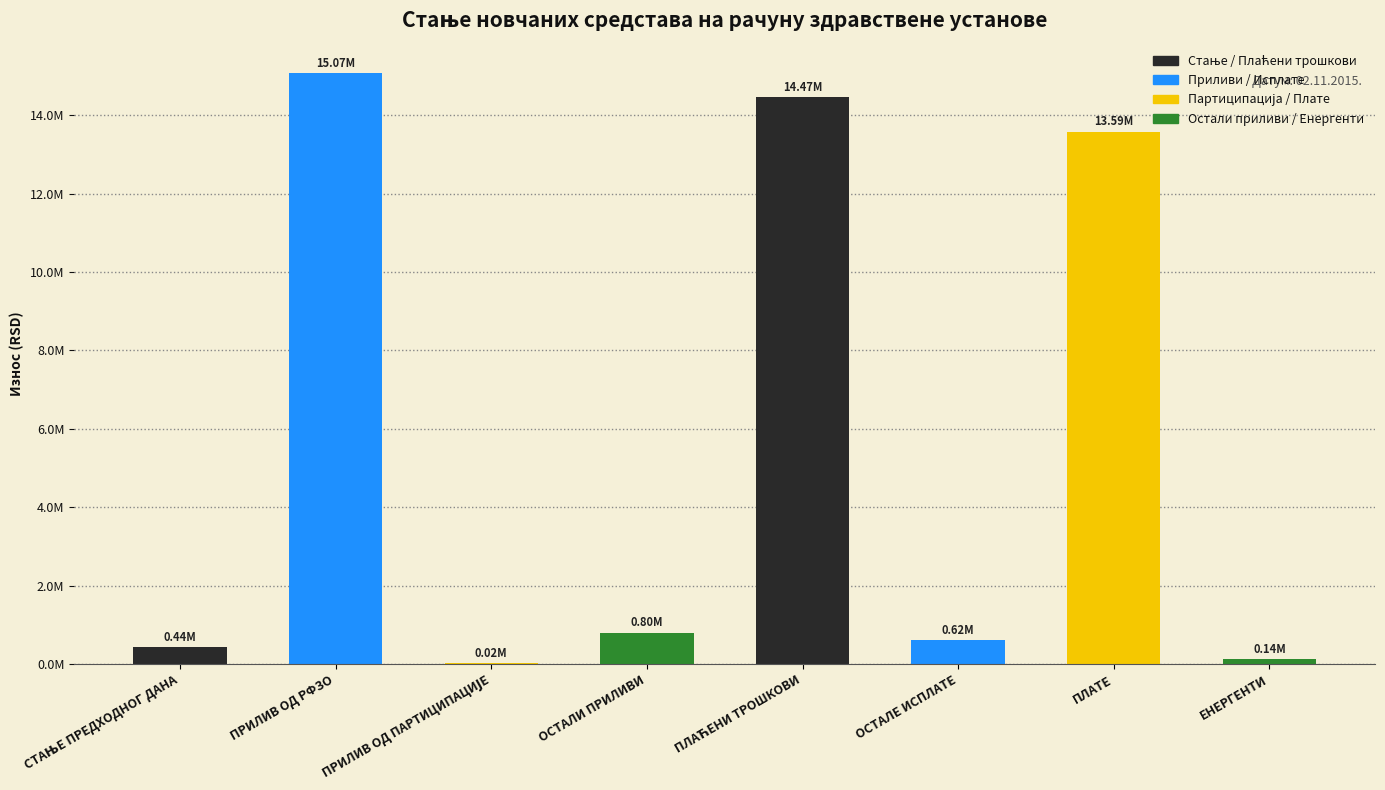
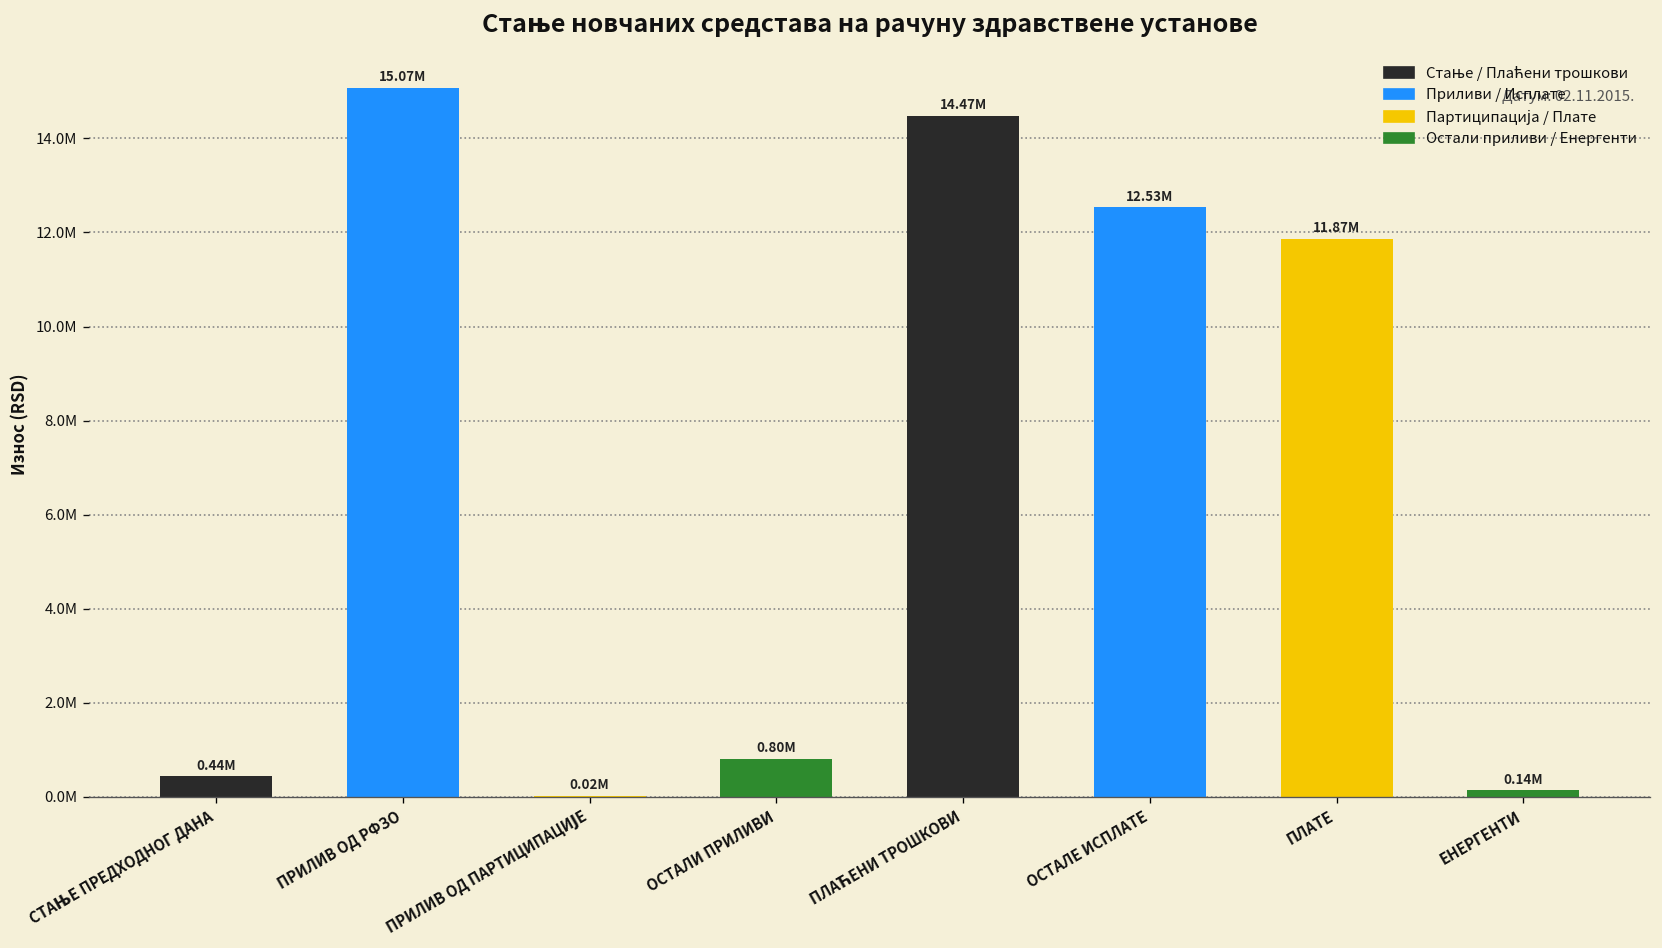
ОСТАЛЕ ИСПЛАТЕ: 0.62M -> 12.53M
ПЛАТЕ: 13.59M -> 11.87M
